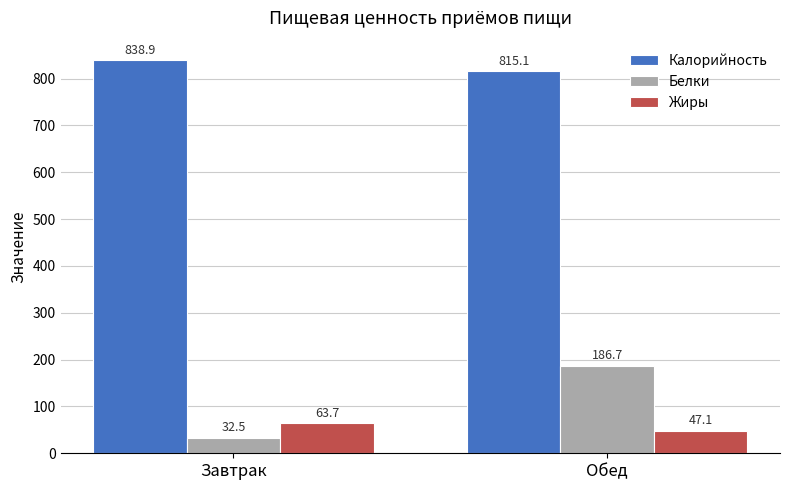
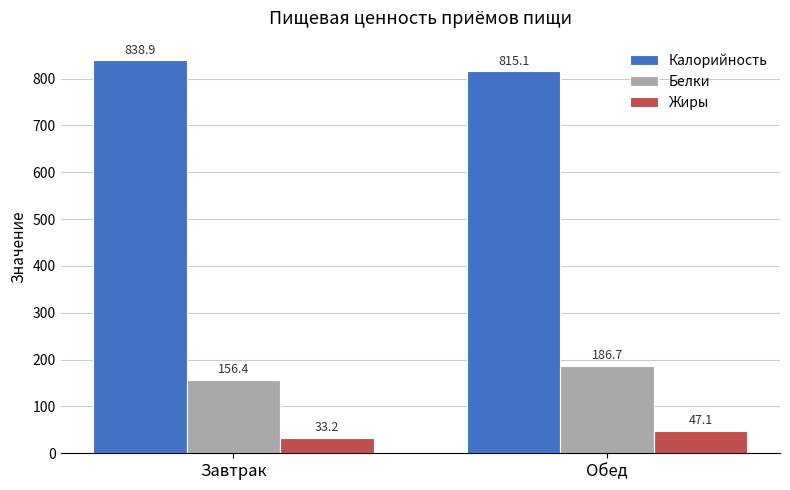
Белки, Завтрак: 32.5 -> 156.4
Жиры, Завтрак: 63.7 -> 33.2
